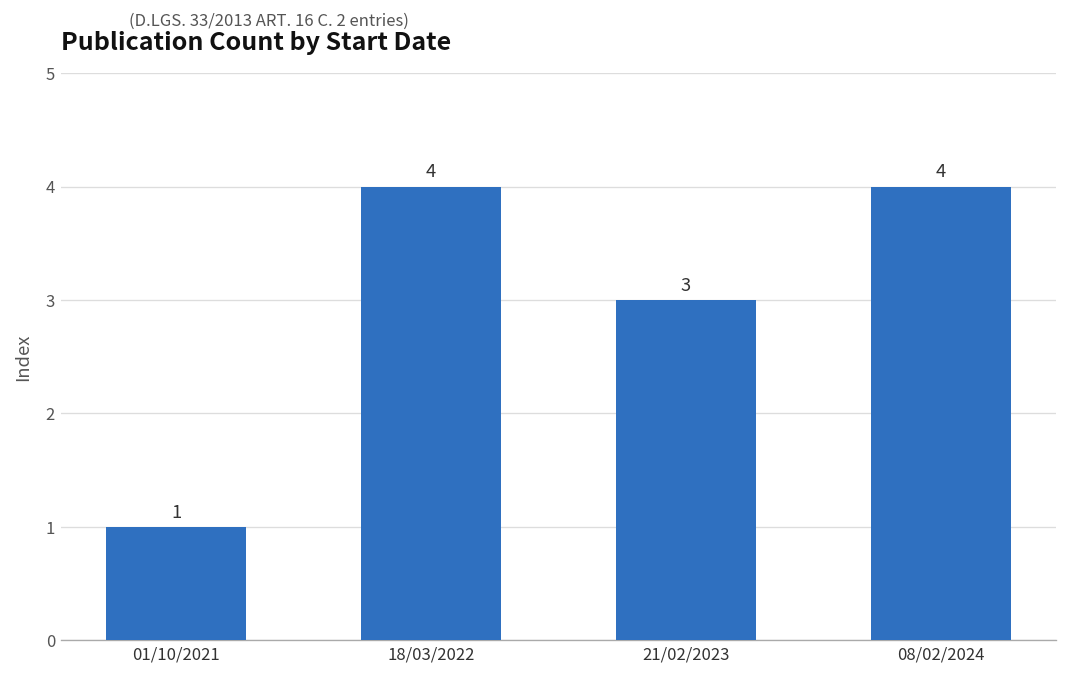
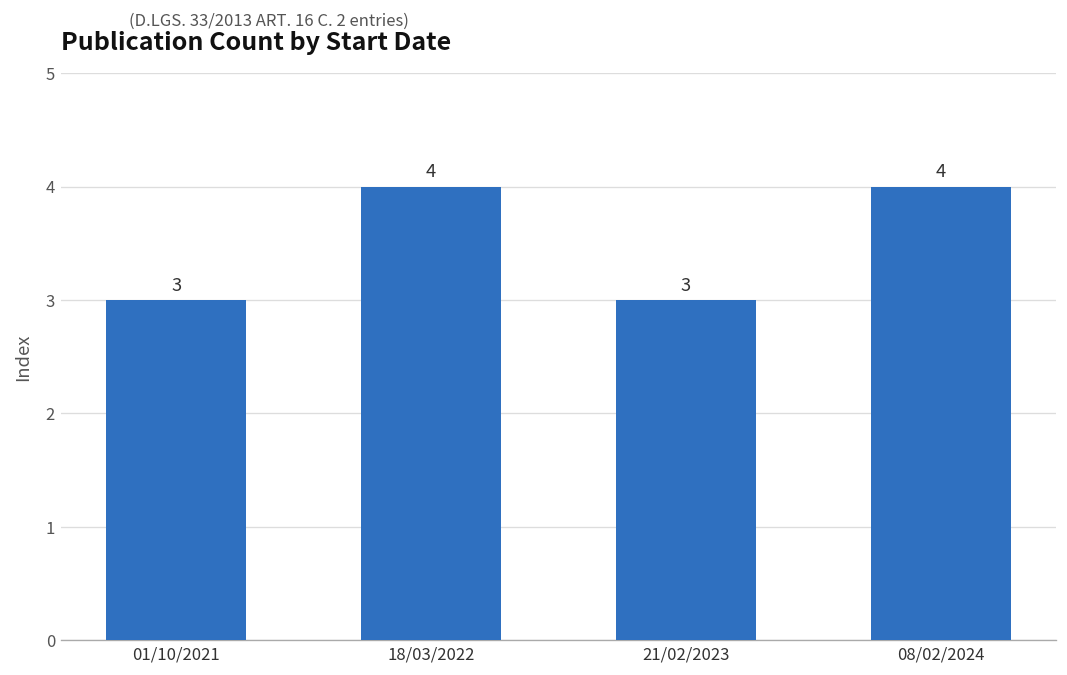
01/10/2021: 1 -> 3
